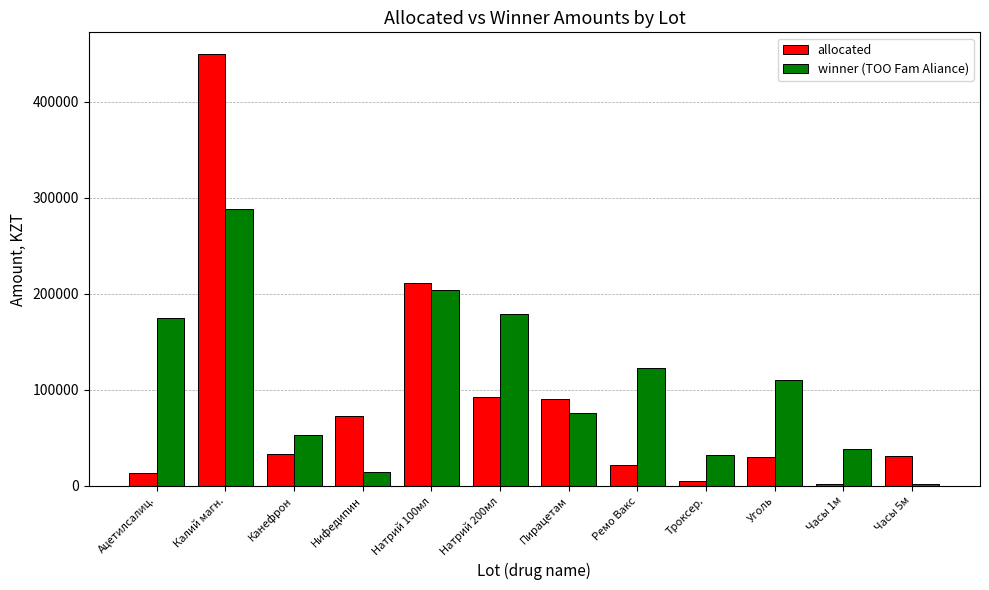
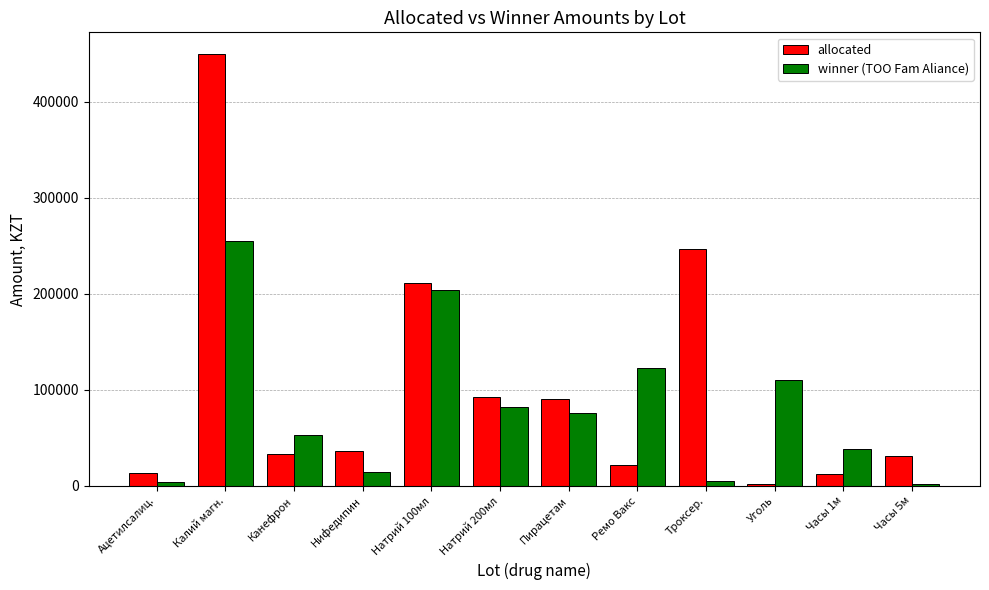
winner (TOO Fam Aliance), Ацетилсалиц.: 170000 -> 0
winner (TOO Fam Aliance), Калий магн.: 290000 -> 260000
allocated, Нифедипин: 70000 -> 40000
winner (TOO Fam Aliance), Натрий 200мл: 180000 -> 80000
allocated, Троксер.: 0 -> 250000
winner (TOO Fam Aliance), Троксер.: 30000 -> 0
allocated, Уголь: 30000 -> 0
allocated, Часы 1м: 0 -> 10000
